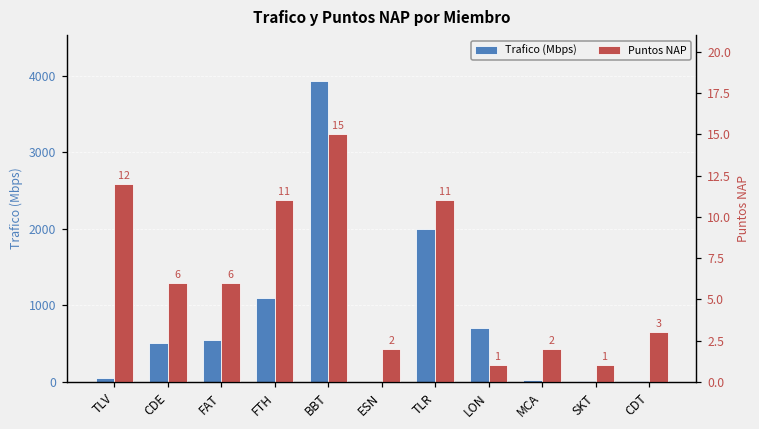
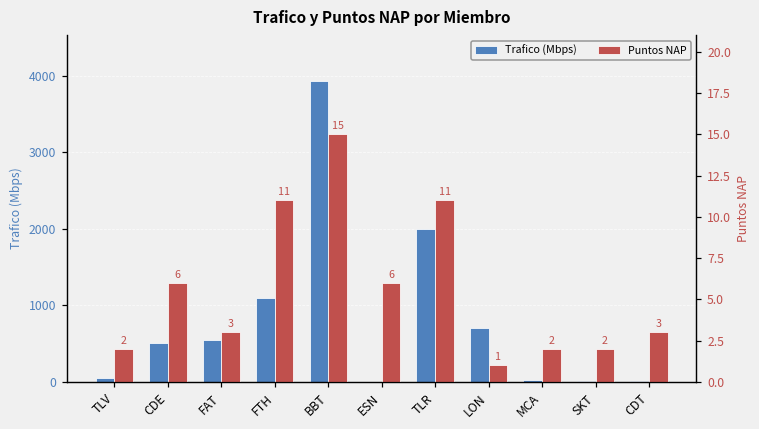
Puntos NAP, TLV: 12 -> 2
Puntos NAP, FAT: 6 -> 3
Puntos NAP, ESN: 2 -> 6
Puntos NAP, SKT: 1 -> 2
